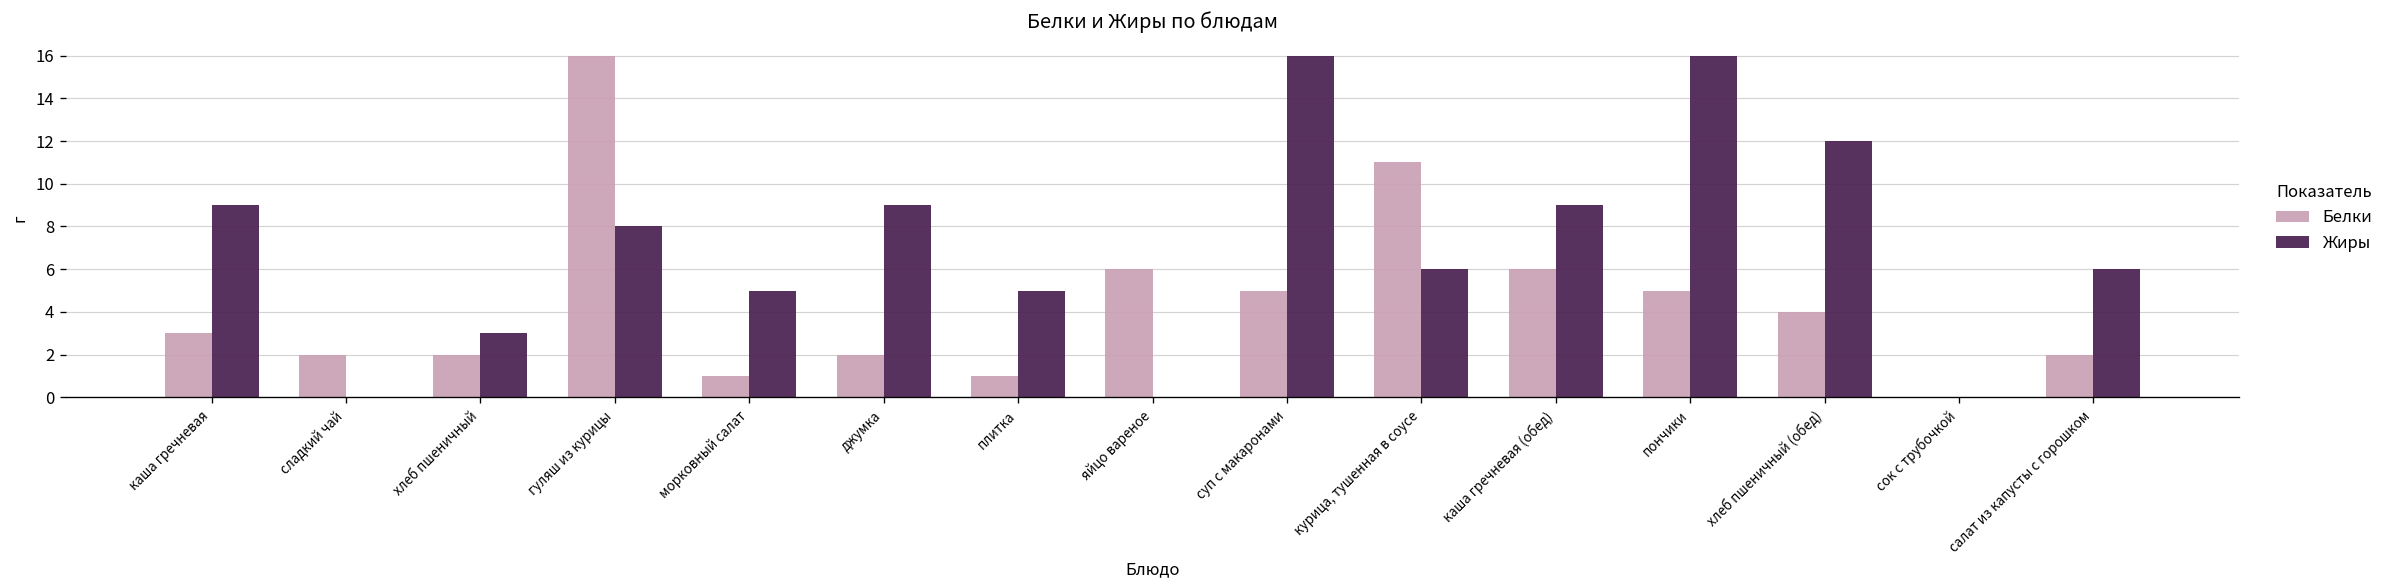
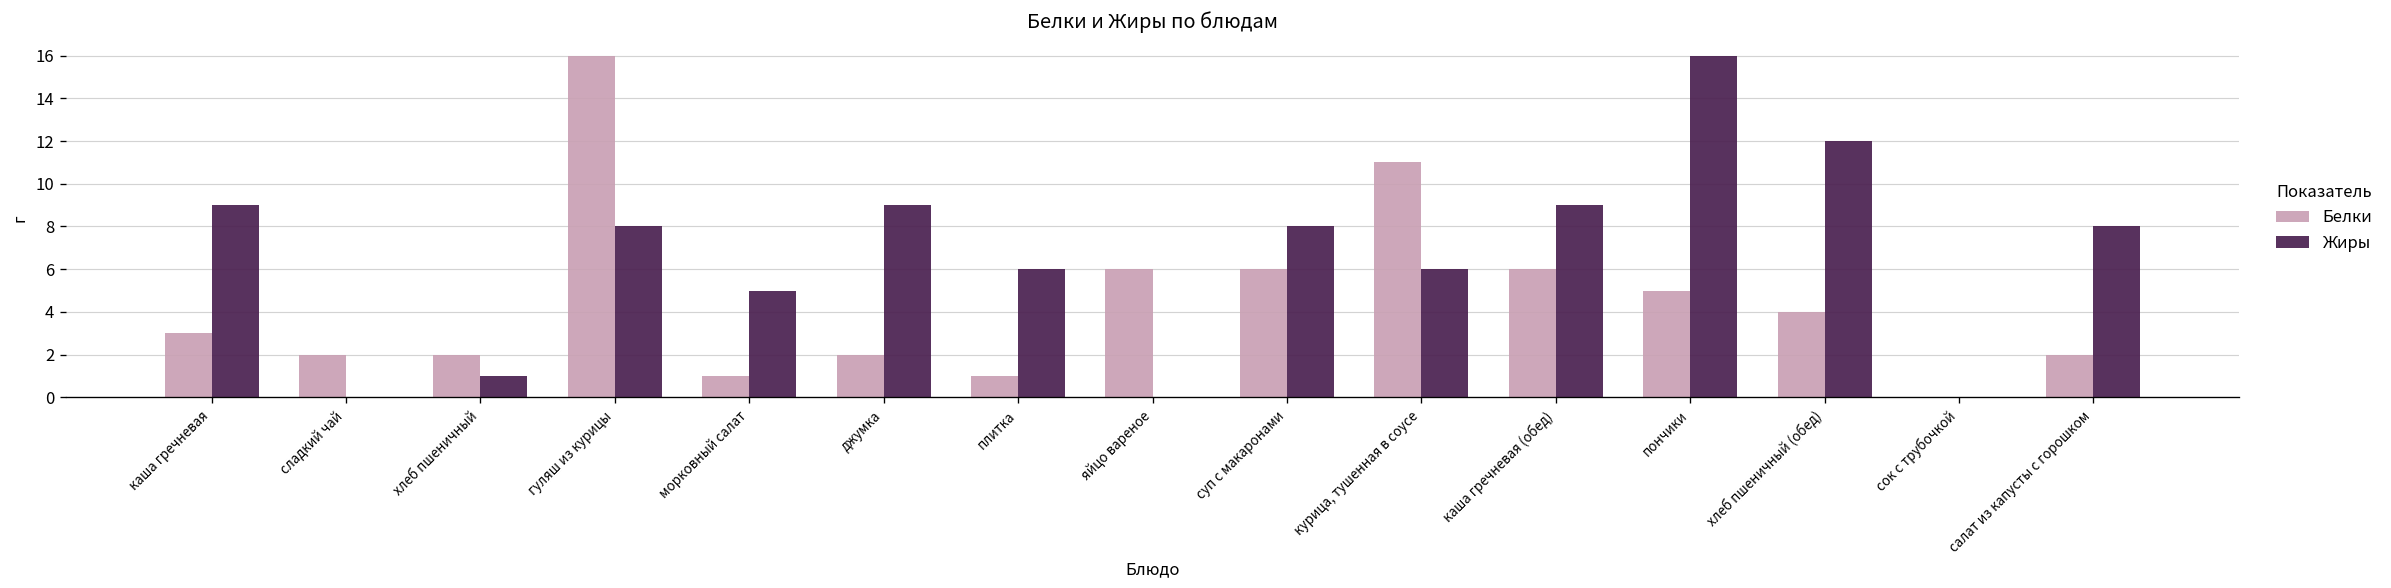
Жиры, хлеб пшеничный: 3 -> 1
Жиры, плитка: 5 -> 6
Белки, суп с макаронами: 5 -> 6
Жиры, суп с макаронами: 16 -> 8
Жиры, салат из капусты с горошком: 6 -> 8
